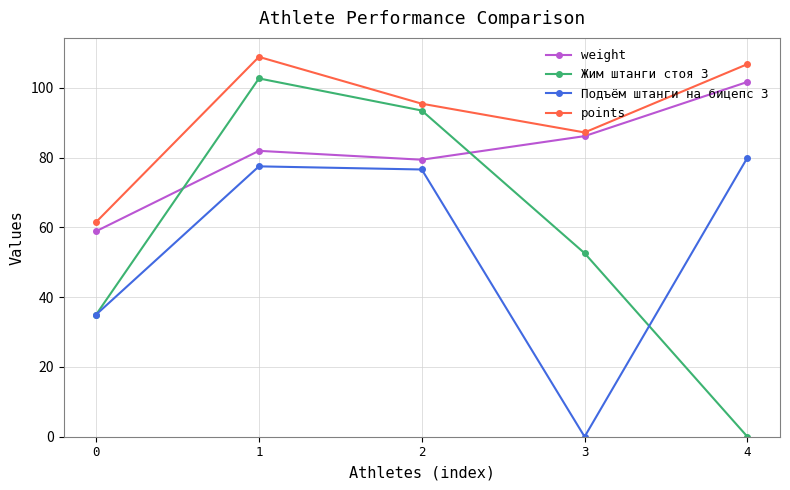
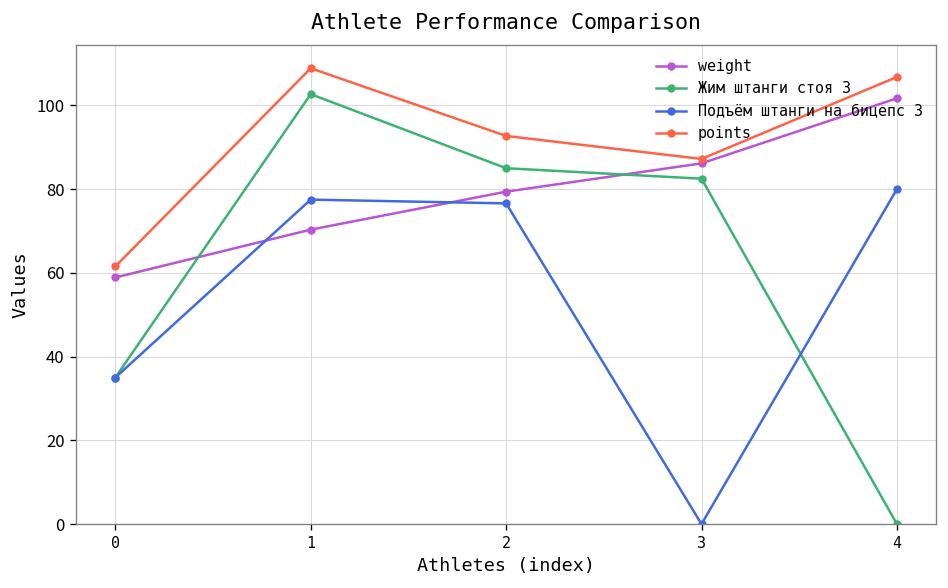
weight, 1: 82 -> 70
Жим штанги стоя 3, 2: 94 -> 85
points, 2: 95 -> 93
Жим штанги стоя 3, 3: 53 -> 83
